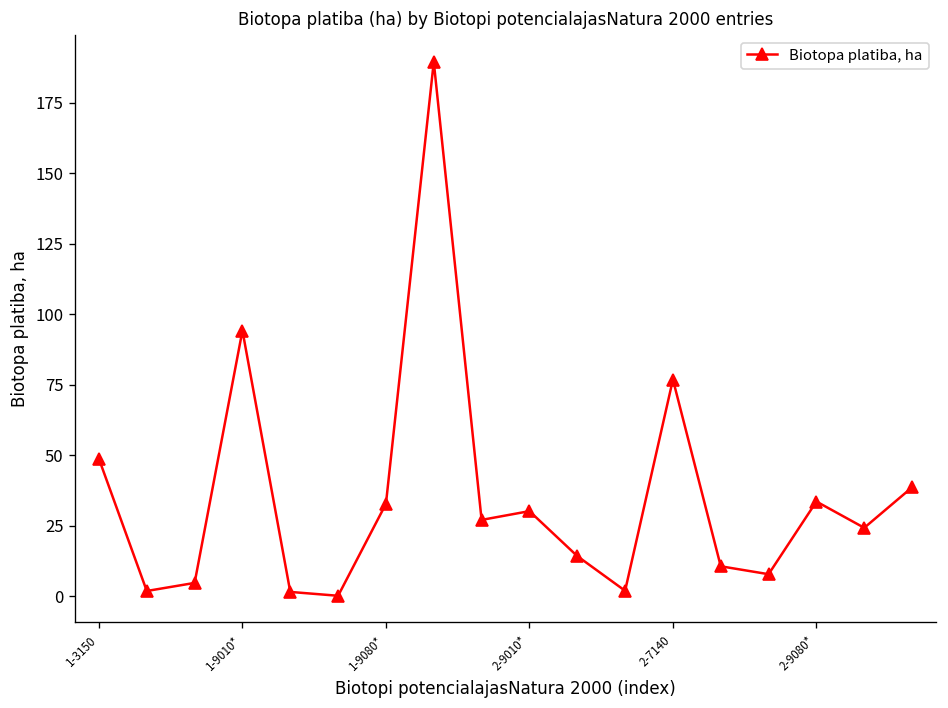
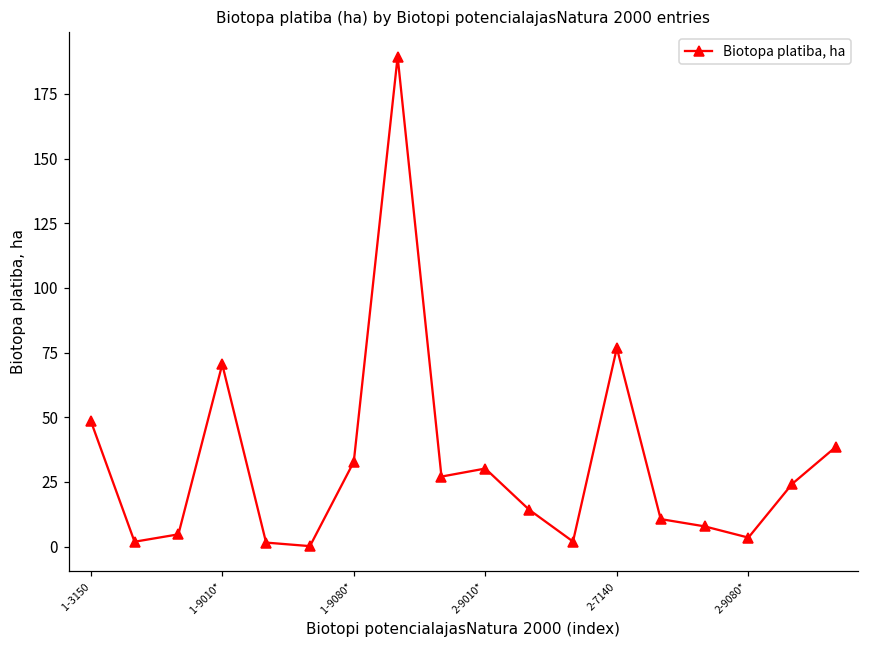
1-9010*: 94 -> 70
2-9080*: 34 -> 3
